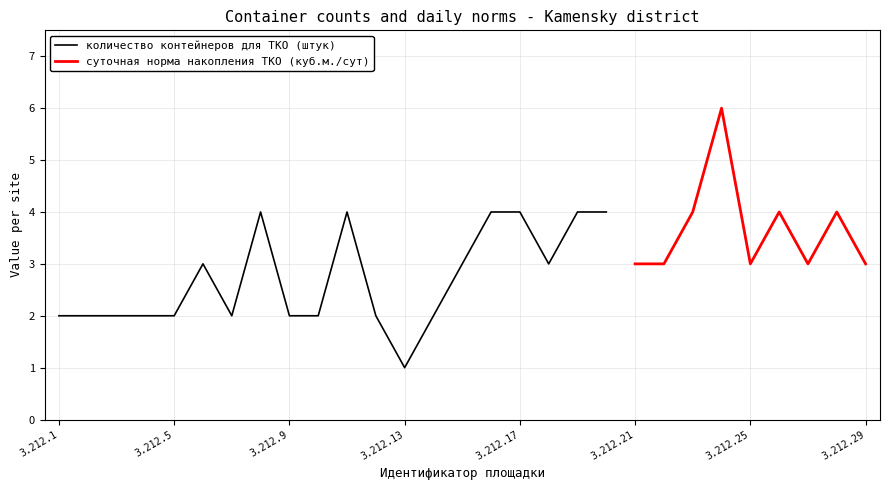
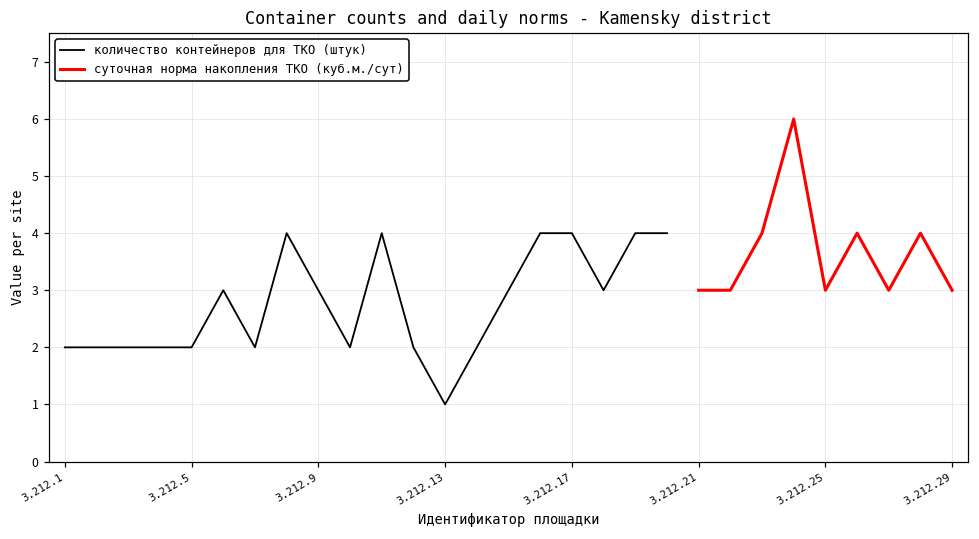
количество контейнеров для ТКО (штук), 3.212.9: 2 -> 3
